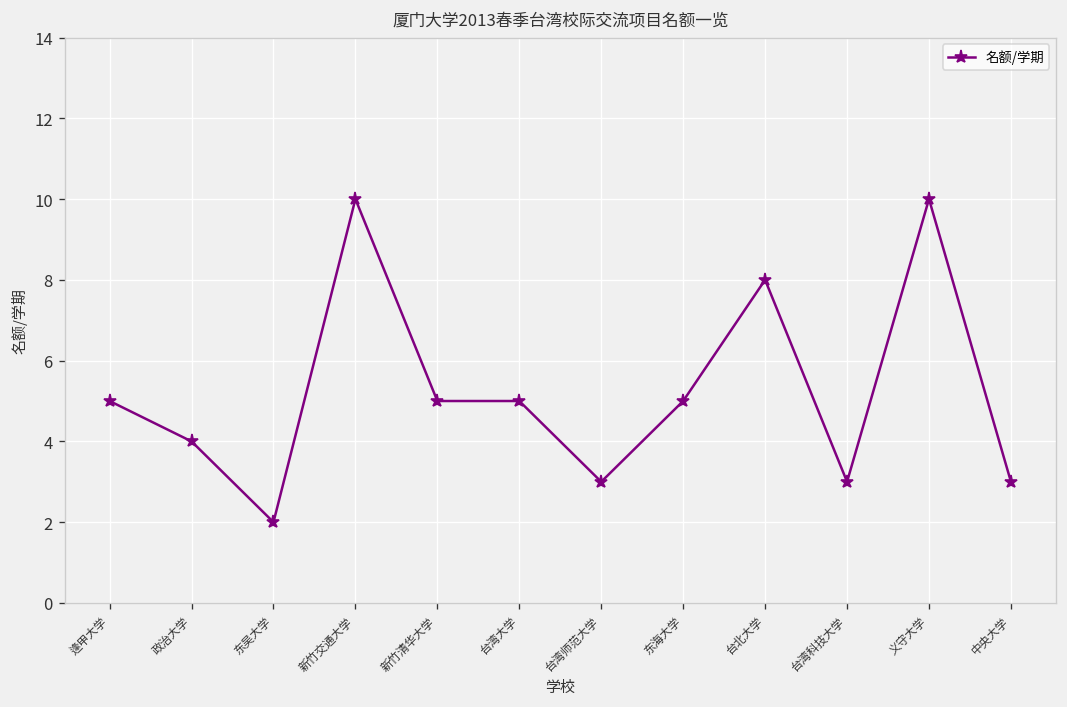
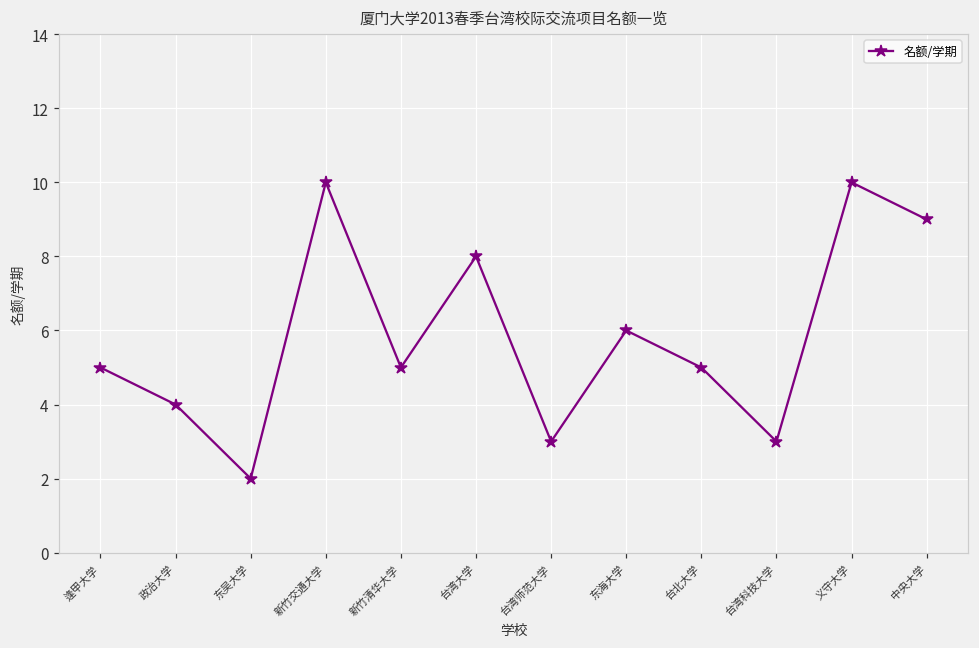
台湾大学: 5 -> 8
东海大学: 5 -> 6
台北大学: 8 -> 5
中央大学: 3 -> 9
